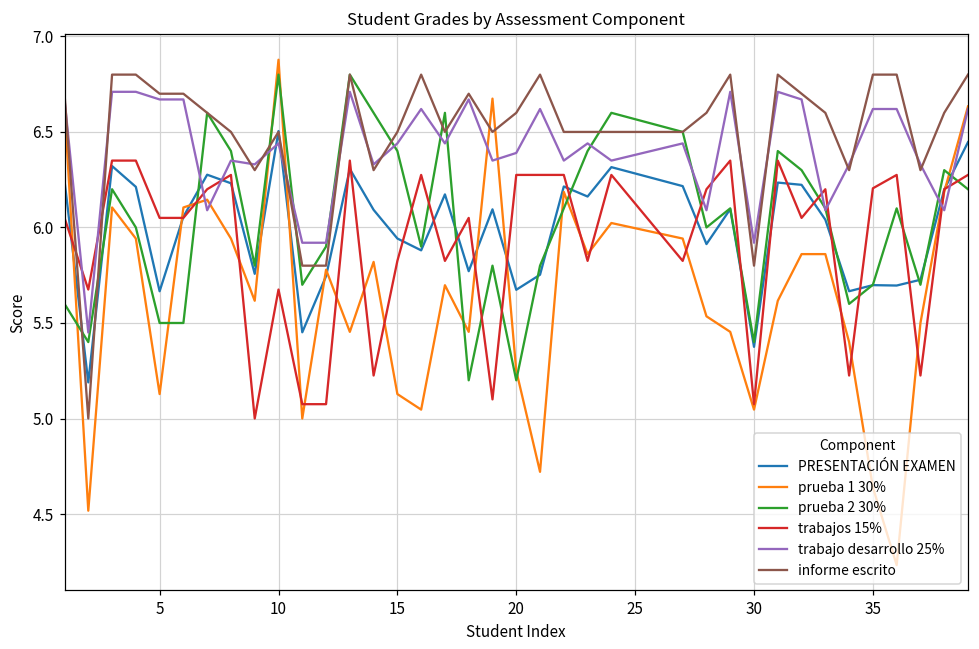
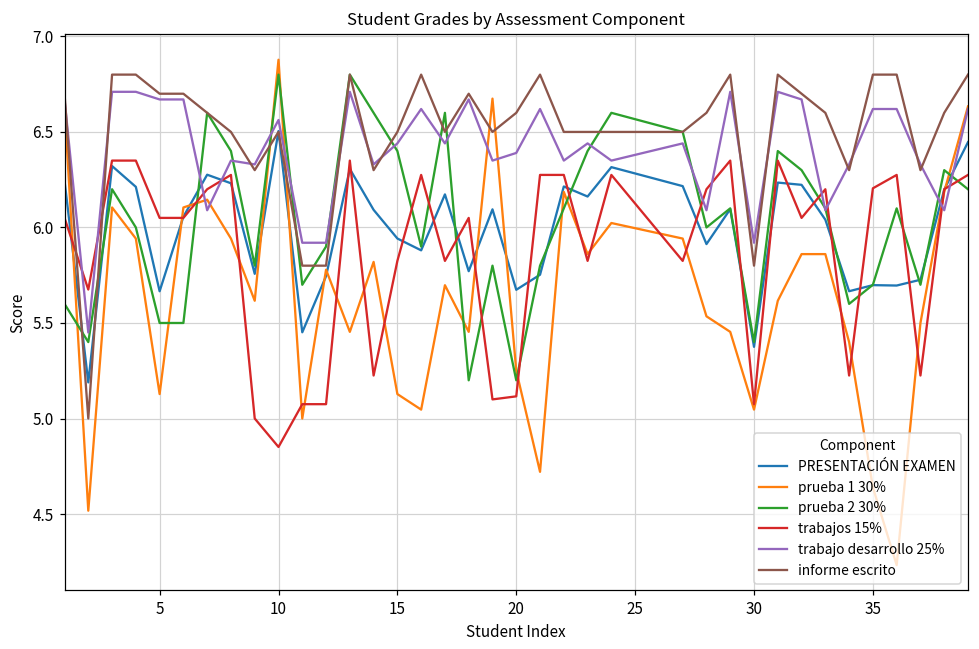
trabajos 15%, 10: 5.68 -> 4.85
trabajo desarrollo 25%, 10: 6.44 -> 6.56
trabajos 15%, 20: 6.28 -> 5.12
